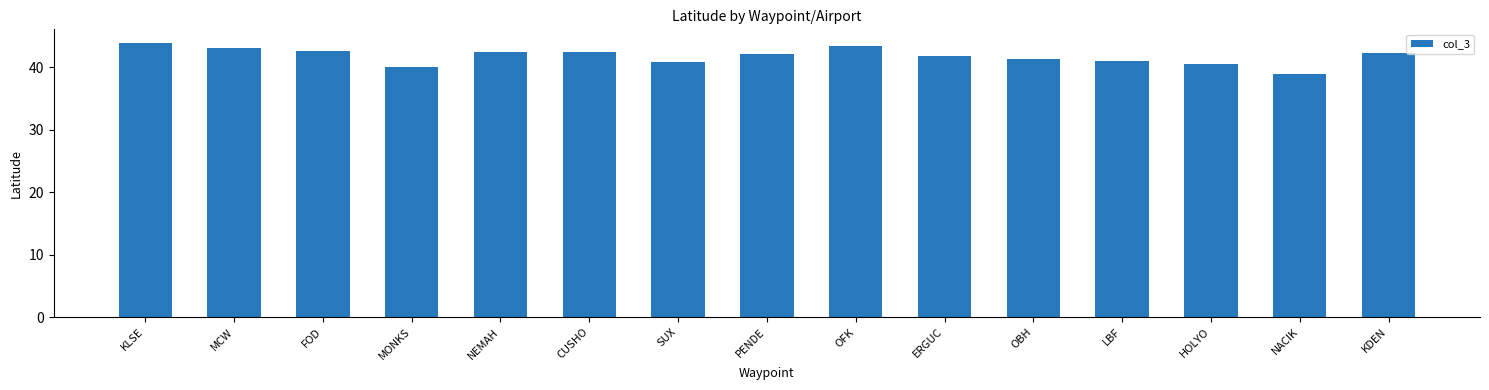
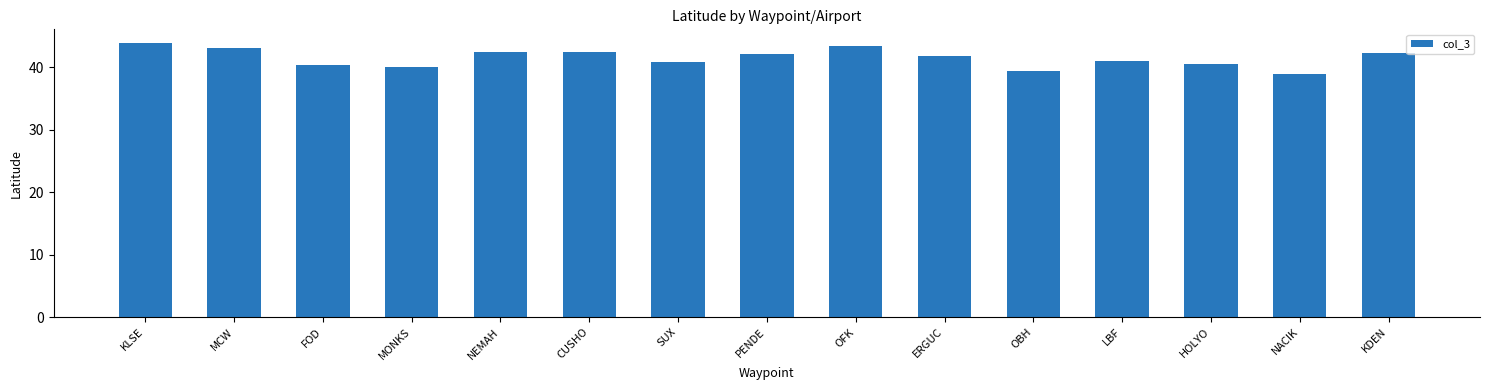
FOD: 43 -> 40
OBH: 41 -> 39
